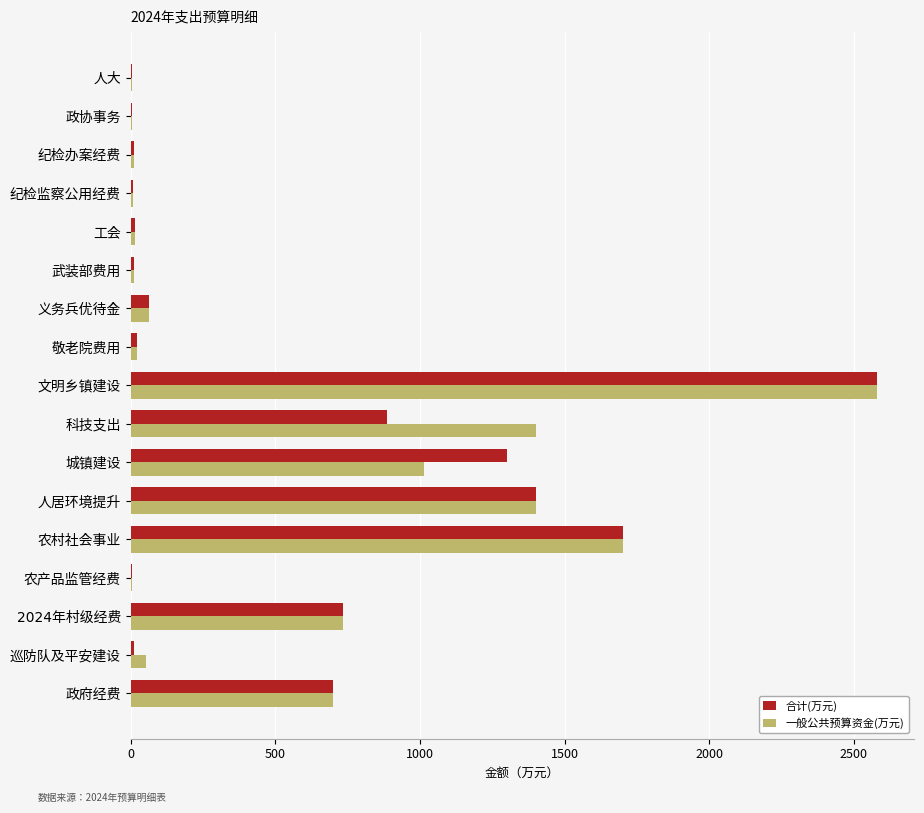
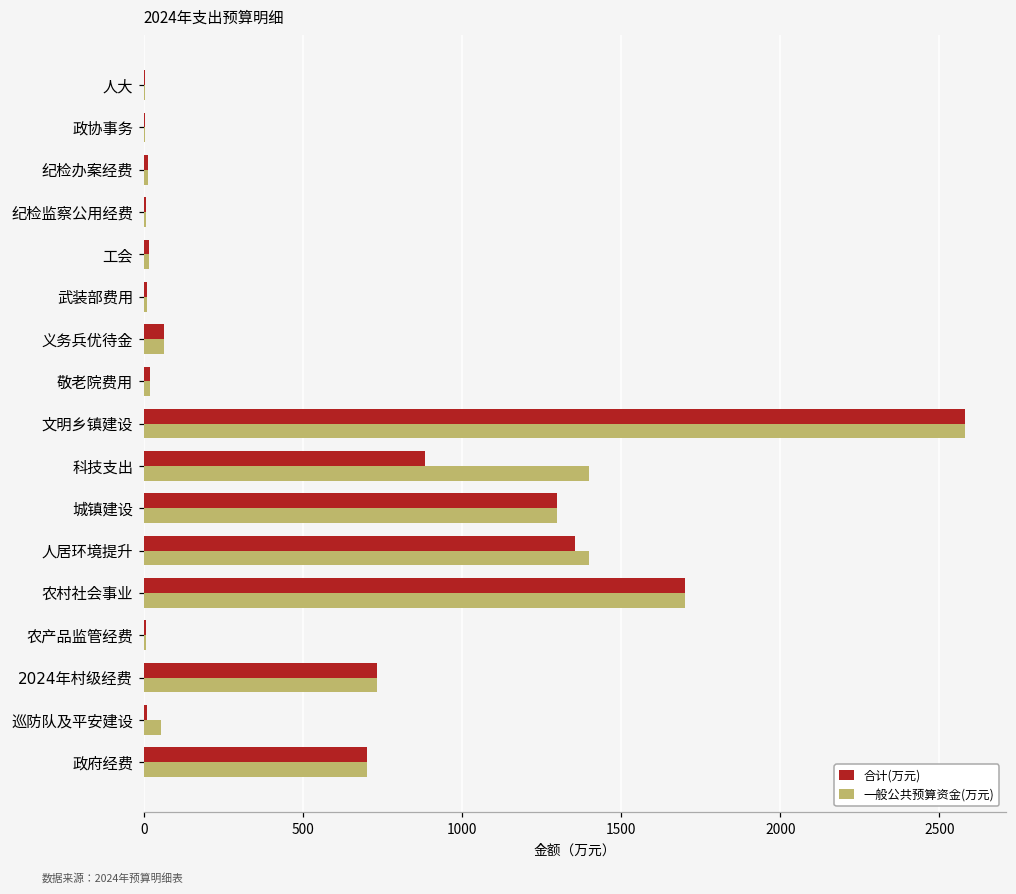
一般公共预算资金(万元), 城镇建设: 1010 -> 1300
合计(万元), 人居环境提升: 1400 -> 1350
